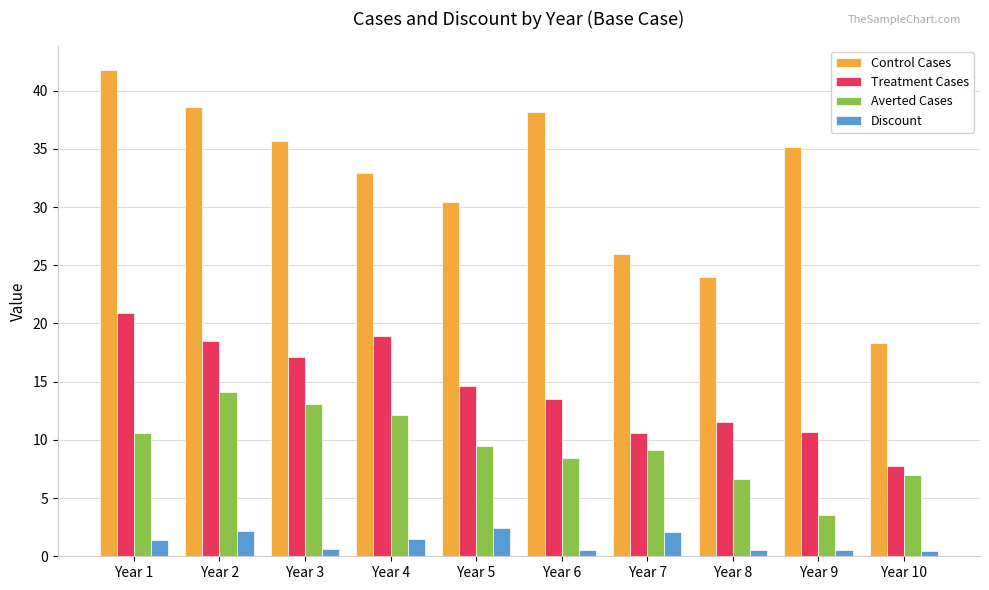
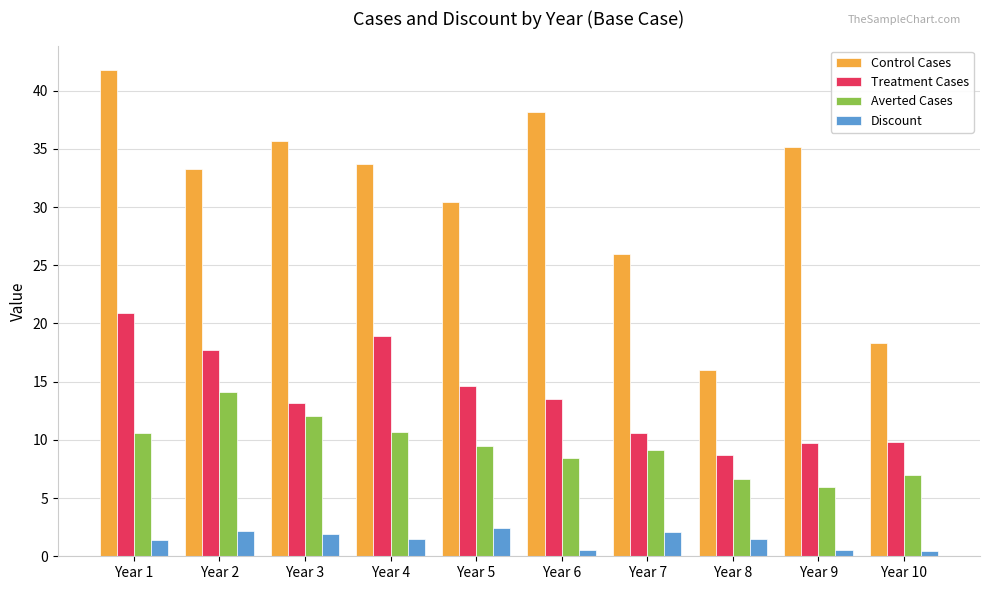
Control Cases, Year 2: 38.6 -> 33.3
Treatment Cases, Year 2: 18.5 -> 17.8
Treatment Cases, Year 3: 17.1 -> 13.2
Averted Cases, Year 3: 13.1 -> 12.0
Discount, Year 3: 0.7 -> 1.9
Control Cases, Year 4: 32.9 -> 33.7
Averted Cases, Year 4: 12.2 -> 10.7
Control Cases, Year 8: 24.0 -> 16.0
Treatment Cases, Year 8: 11.5 -> 8.7
Discount, Year 8: 0.5 -> 1.5
Treatment Cases, Year 9: 10.6 -> 9.7
Averted Cases, Year 9: 3.5 -> 5.9
Treatment Cases, Year 10: 7.8 -> 9.8
